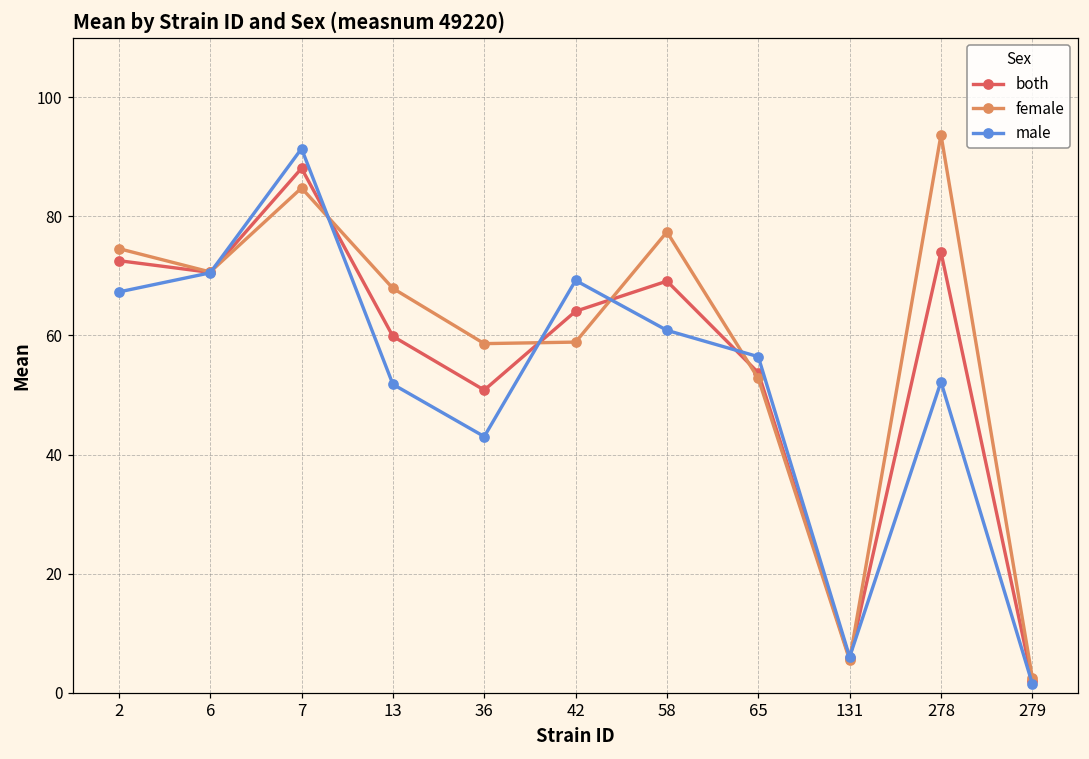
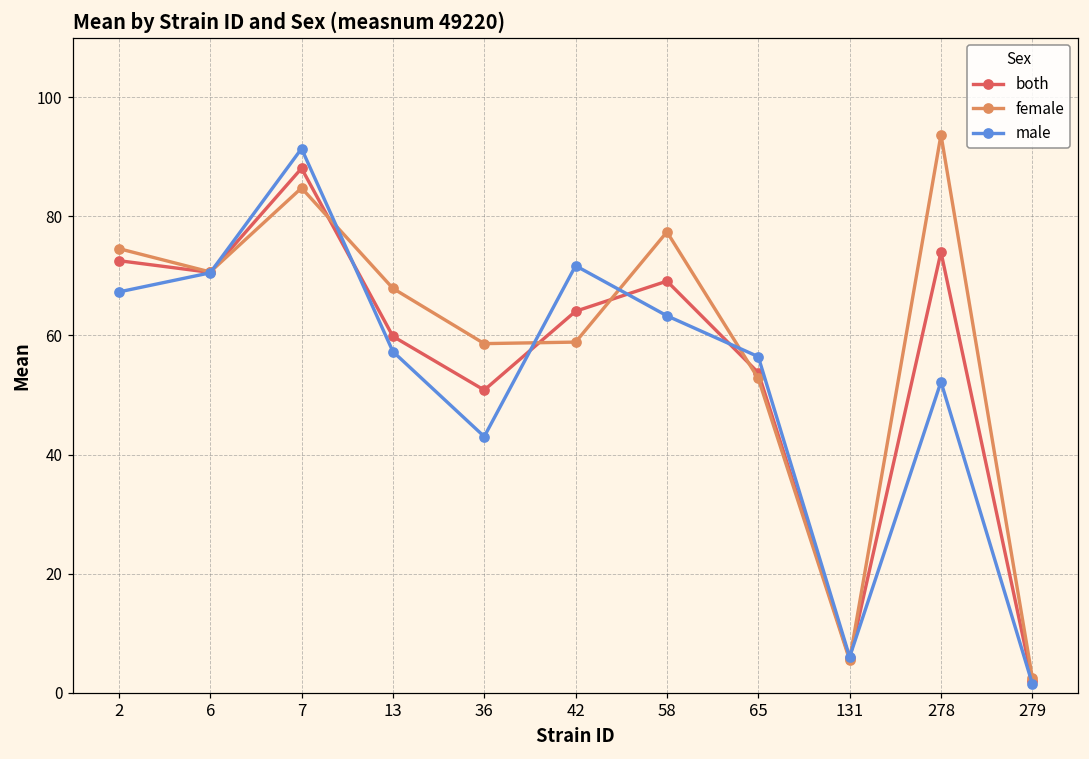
male, 13: 52 -> 57
male, 42: 69 -> 72
male, 58: 61 -> 63
